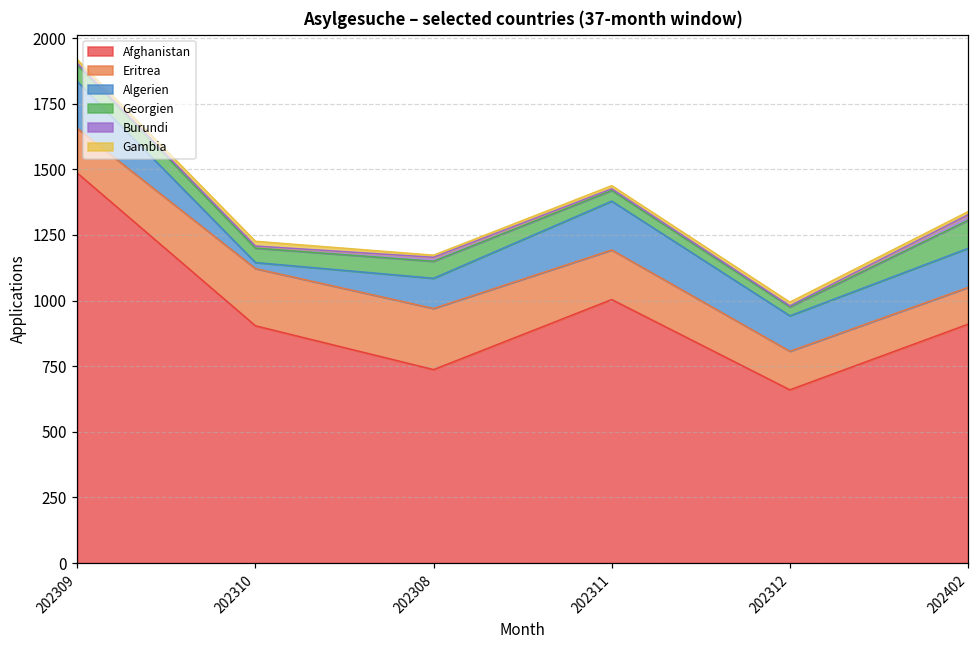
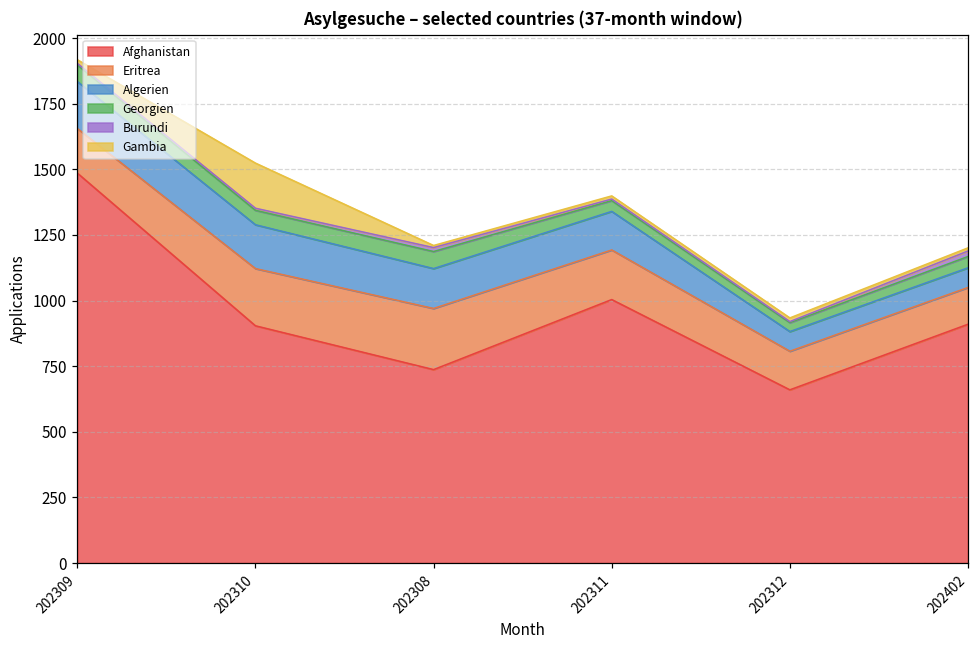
Algerien, 202310: 20 -> 170
Gambia, 202310: 20 -> 170
Algerien, 202308: 120 -> 150
Algerien, 202311: 190 -> 150
Algerien, 202312: 140 -> 80
Algerien, 202402: 150 -> 80
Georgien, 202402: 110 -> 40
